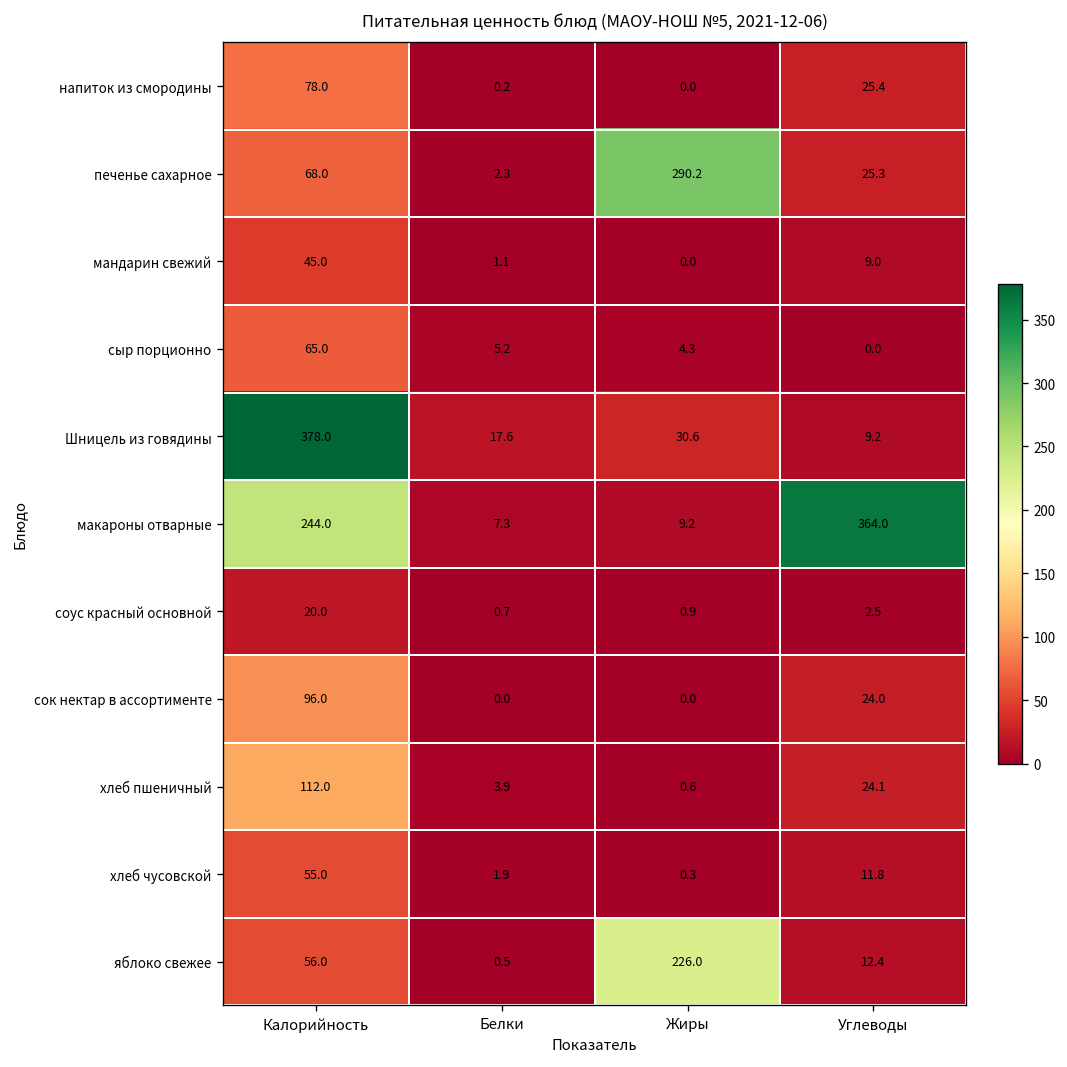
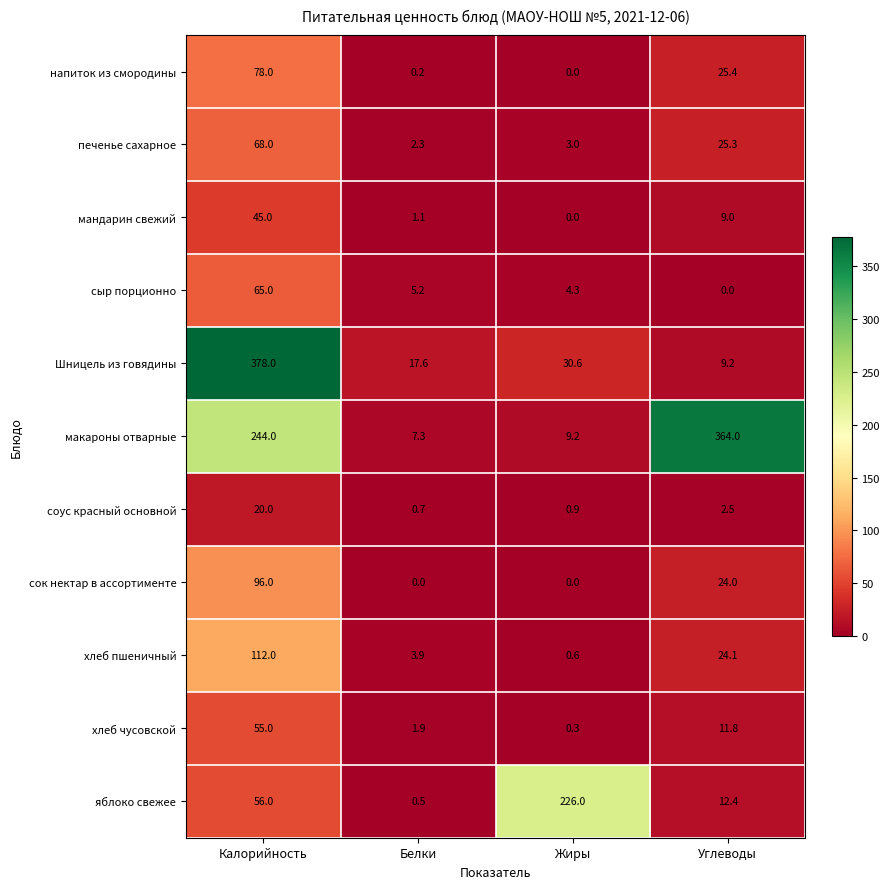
печенье сахарное, Жиры: 290.2 -> 3.0
